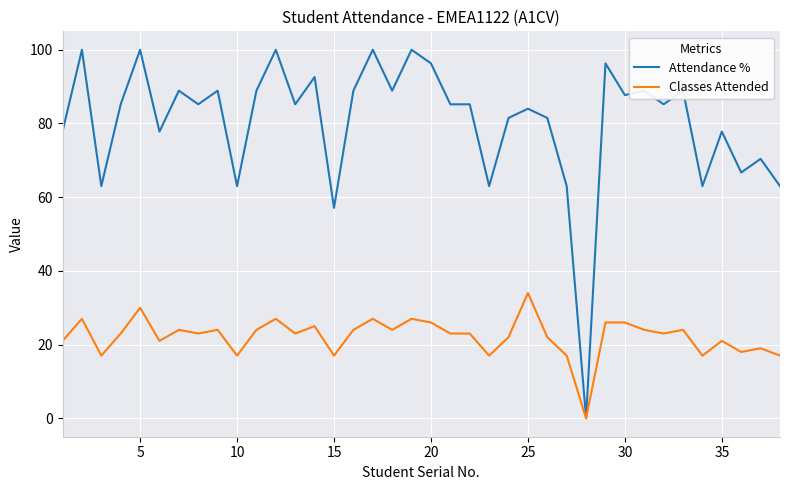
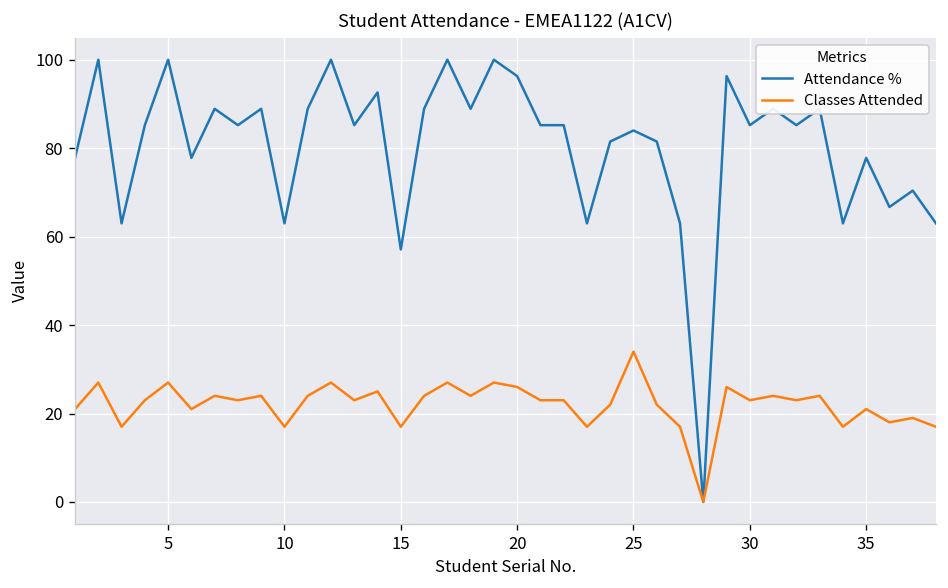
Classes Attended, 5: 30 -> 27
Attendance %, 30: 88 -> 85
Classes Attended, 30: 26 -> 23
